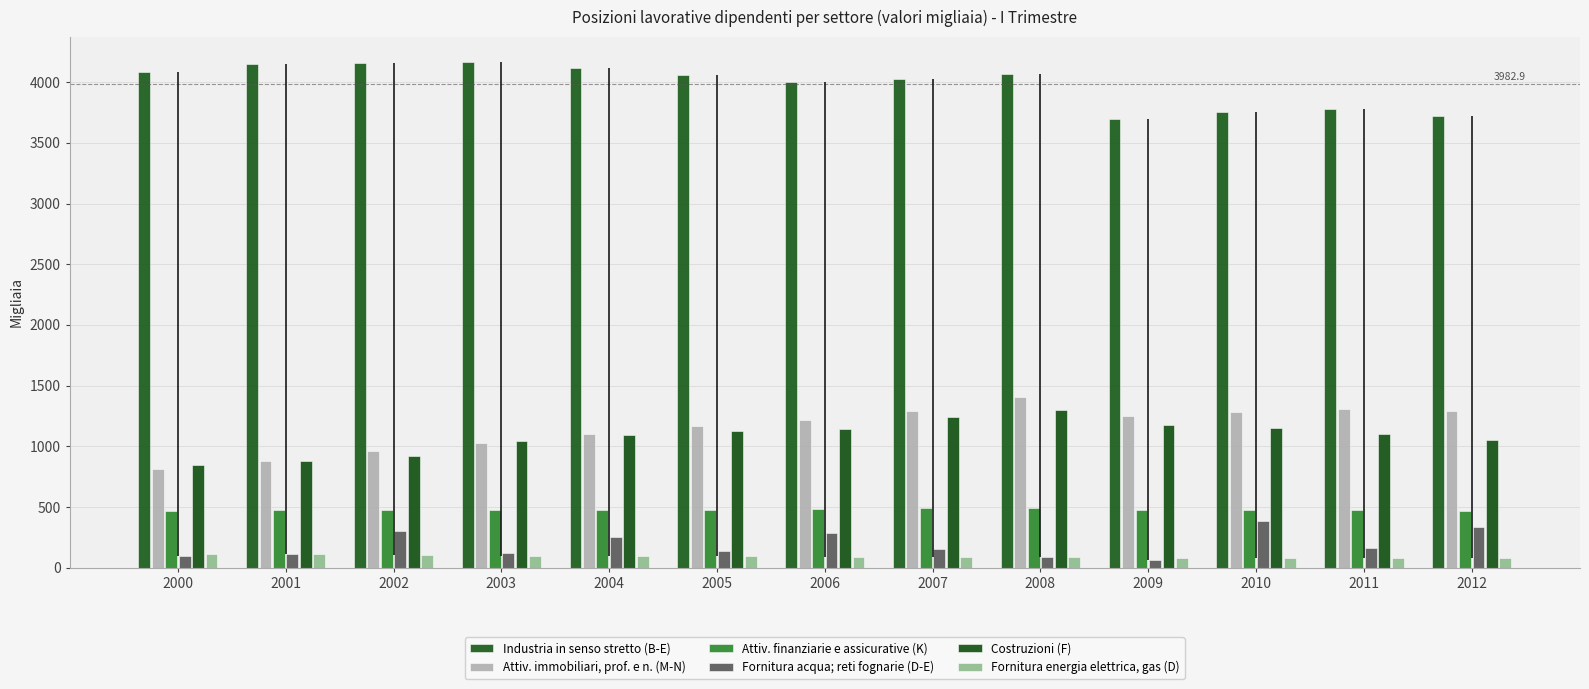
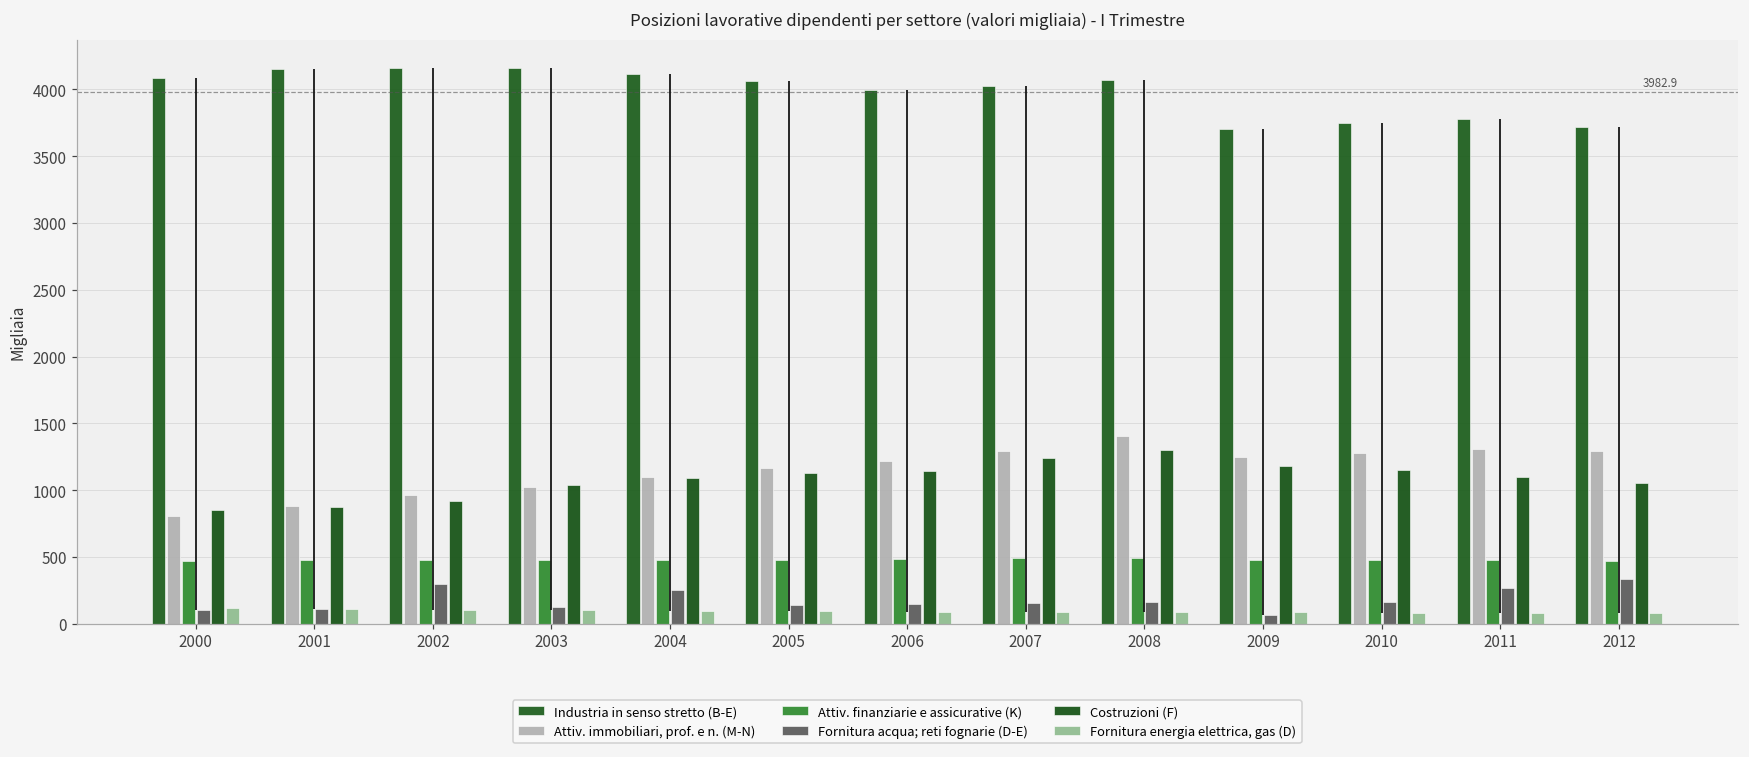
Fornitura acqua; reti fognarie (D-E), 2006: 290 -> 150
Fornitura acqua; reti fognarie (D-E), 2008: 90 -> 160
Fornitura acqua; reti fognarie (D-E), 2010: 390 -> 160
Fornitura acqua; reti fognarie (D-E), 2011: 160 -> 270
